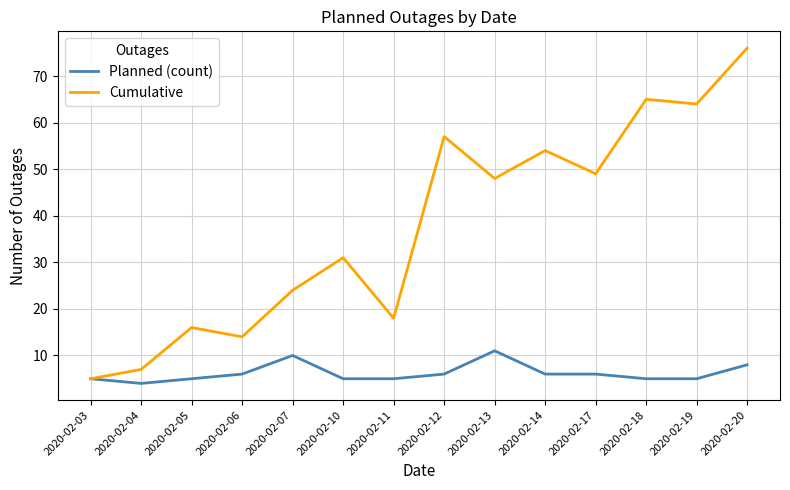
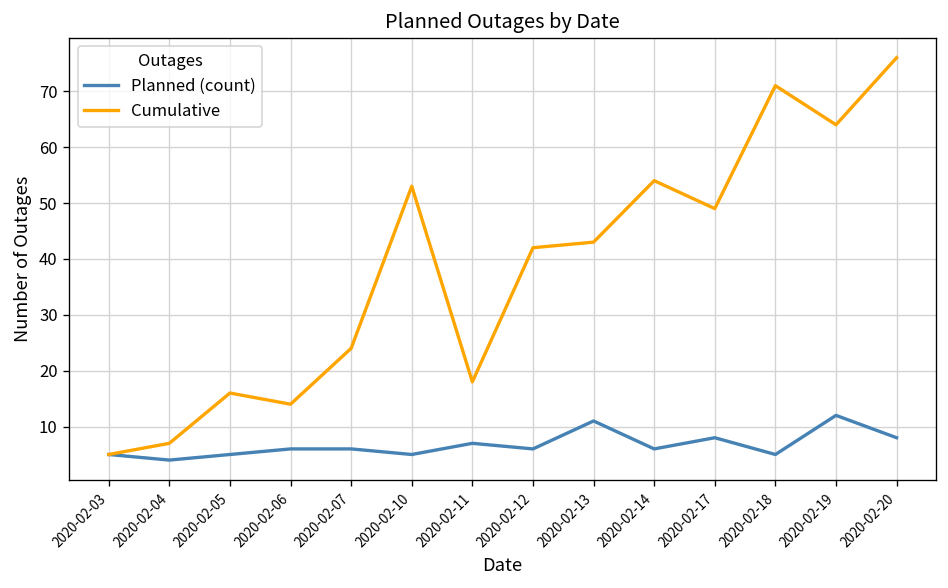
Planned (count), 2020-02-07: 10 -> 6
Cumulative, 2020-02-10: 31 -> 53
Planned (count), 2020-02-11: 5 -> 7
Cumulative, 2020-02-12: 57 -> 42
Cumulative, 2020-02-13: 48 -> 43
Planned (count), 2020-02-17: 6 -> 8
Cumulative, 2020-02-18: 65 -> 71
Planned (count), 2020-02-19: 5 -> 12
